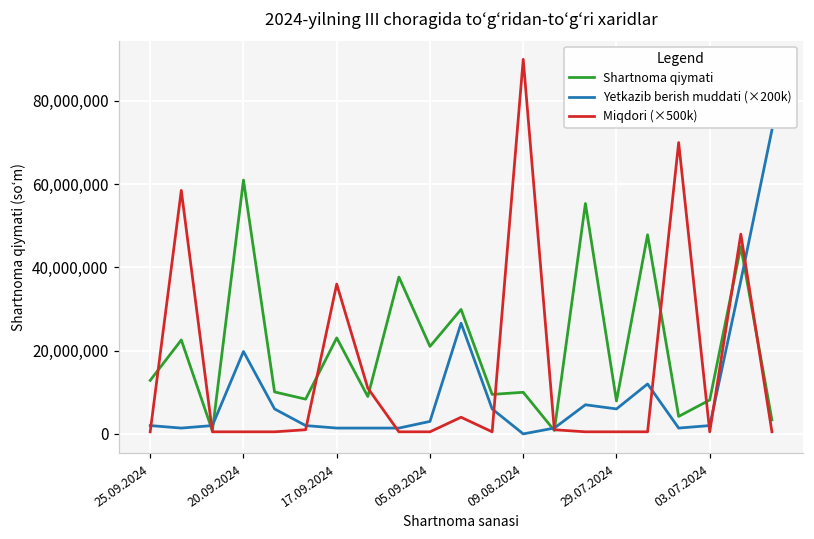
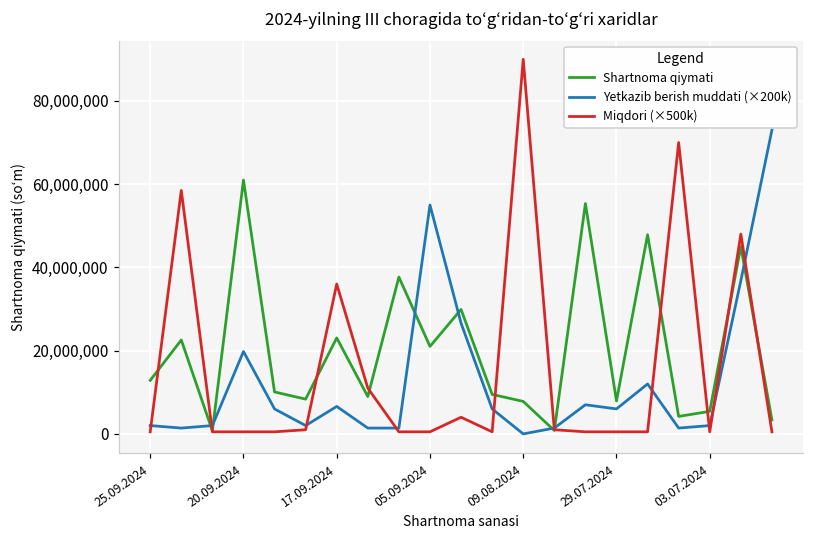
Yetkazib berish muddati (×200k), 17.09.2024: 1,000,000 -> 7,000,000
Yetkazib berish muddati (×200k), 05.09.2024: 3,000,000 -> 55,000,000
Shartnoma qiymati, 09.08.2024: 10,000,000 -> 8,000,000
Shartnoma qiymati, 03.07.2024: 8,000,000 -> 5,000,000
